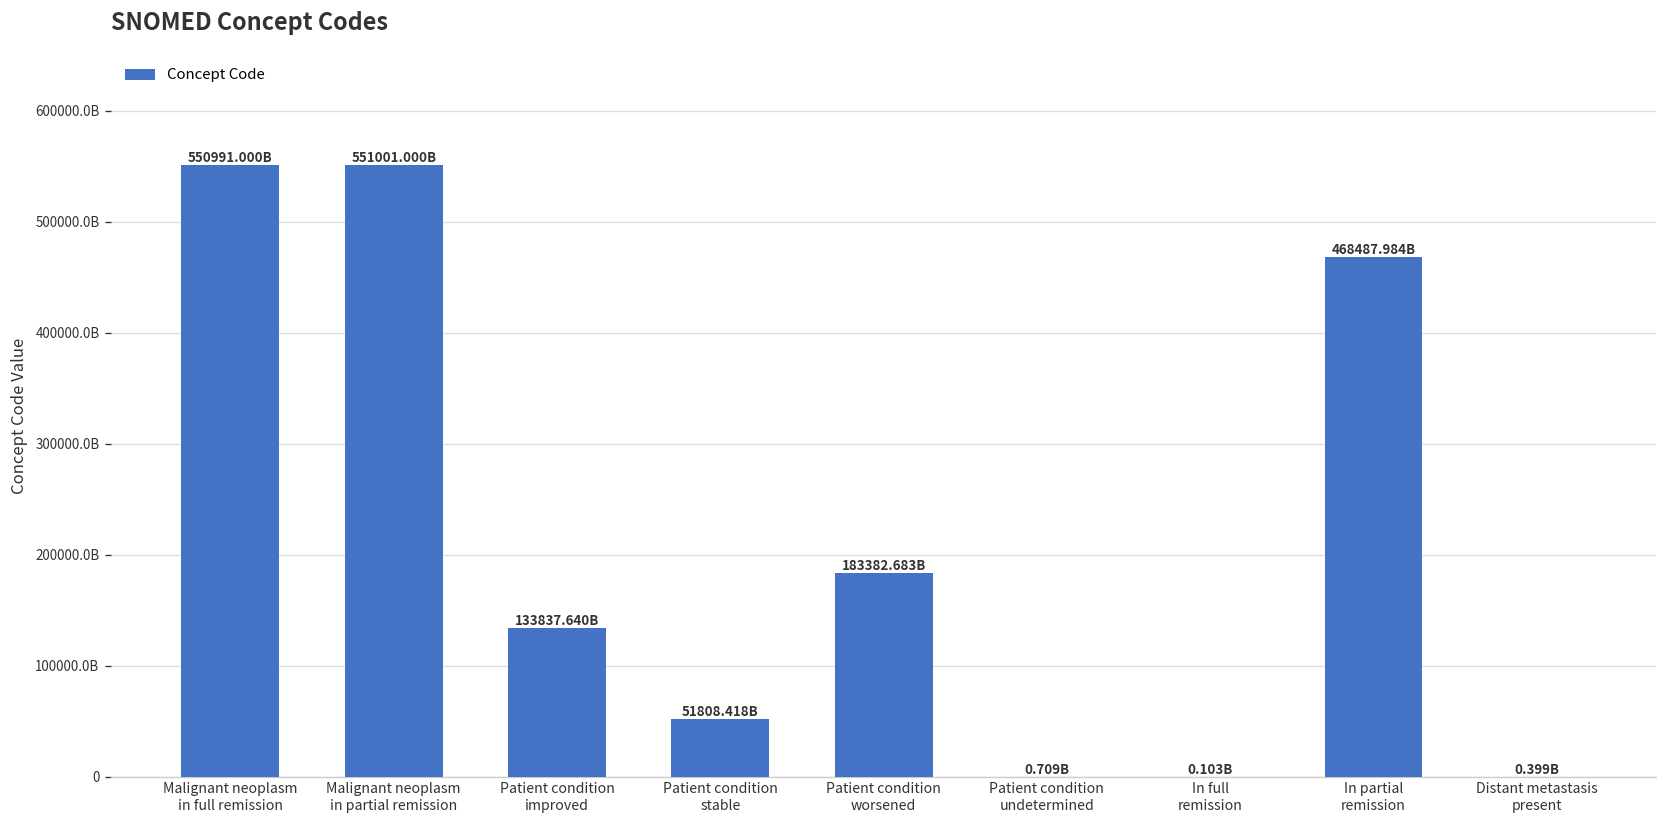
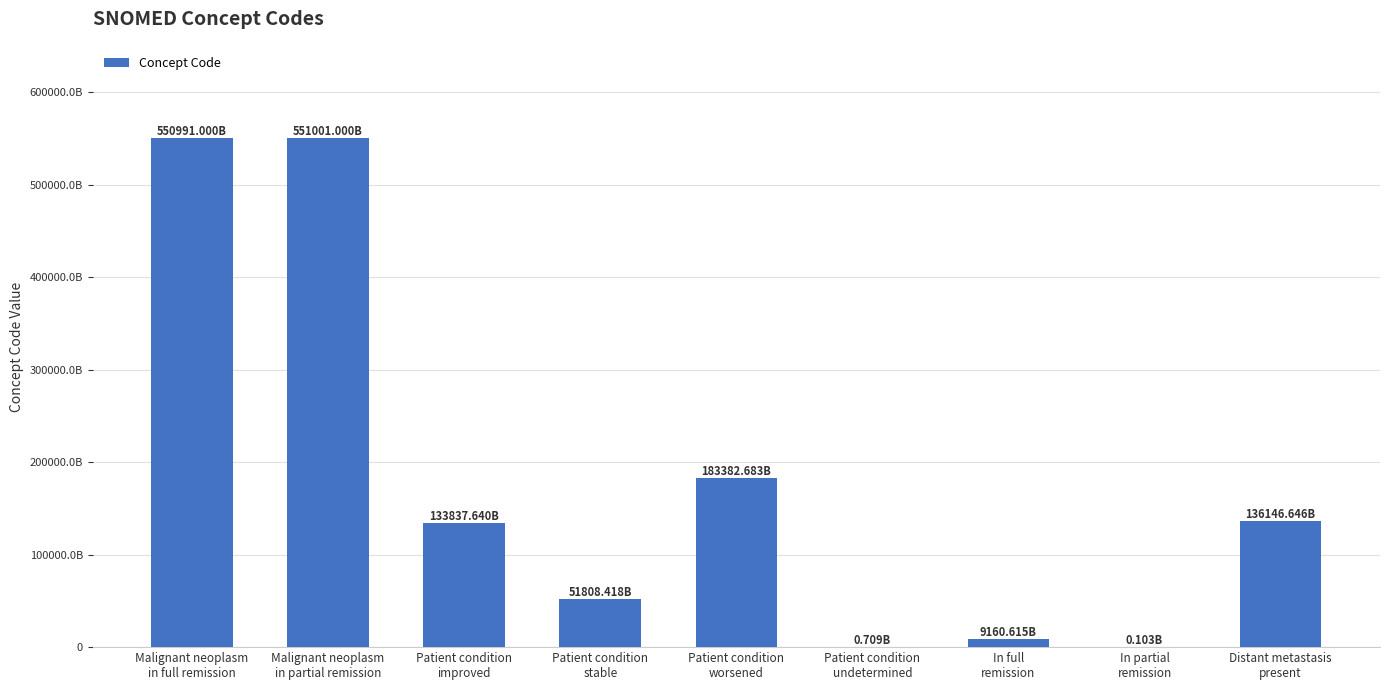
In full remission: 0.103B -> 9160.615B
In partial remission: 468487.984B -> 0.103B
Distant metastasis present: 0.399B -> 136146.646B
